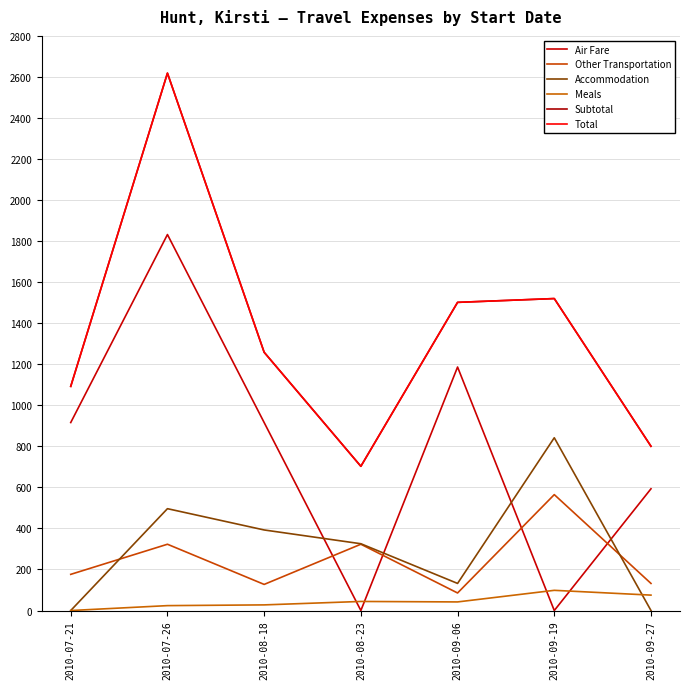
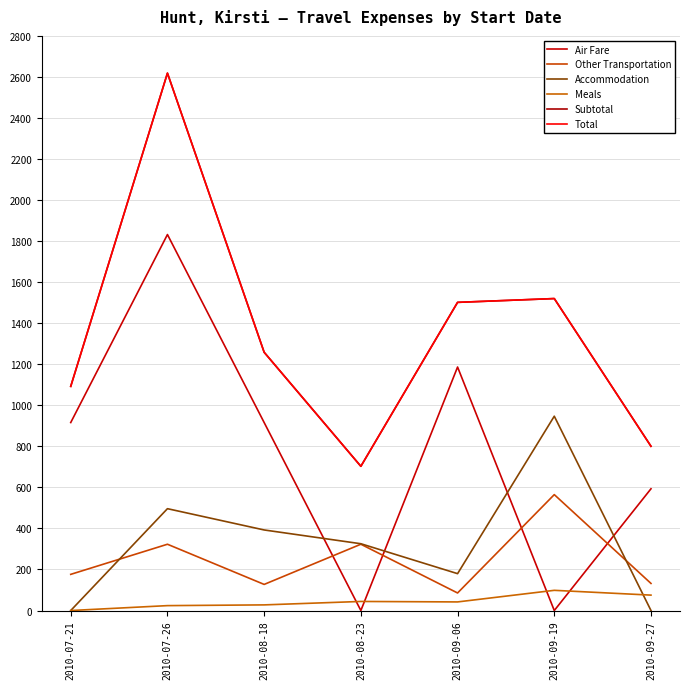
Accommodation, 2010-09-06: 130 -> 180
Accommodation, 2010-09-19: 840 -> 950
